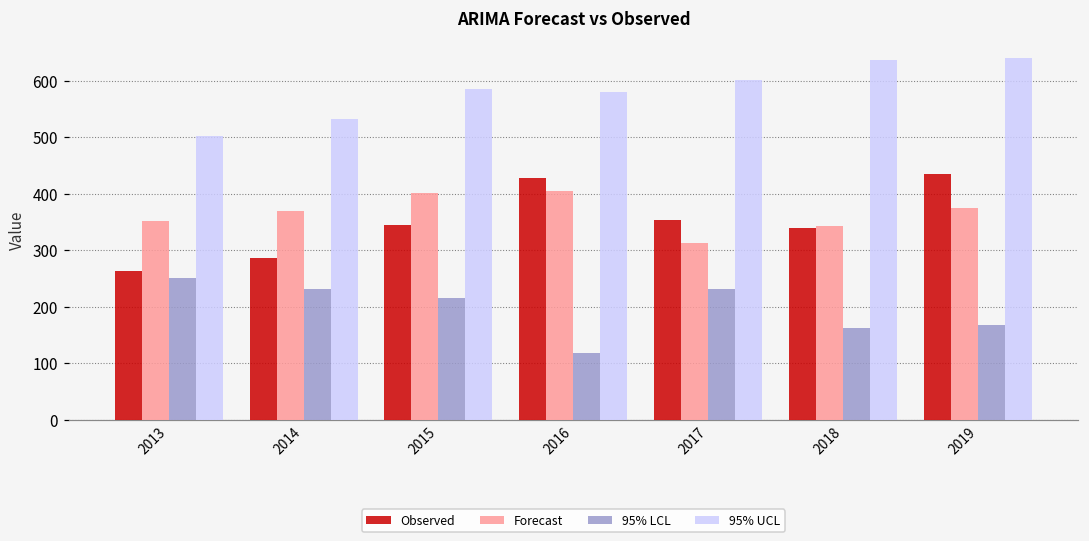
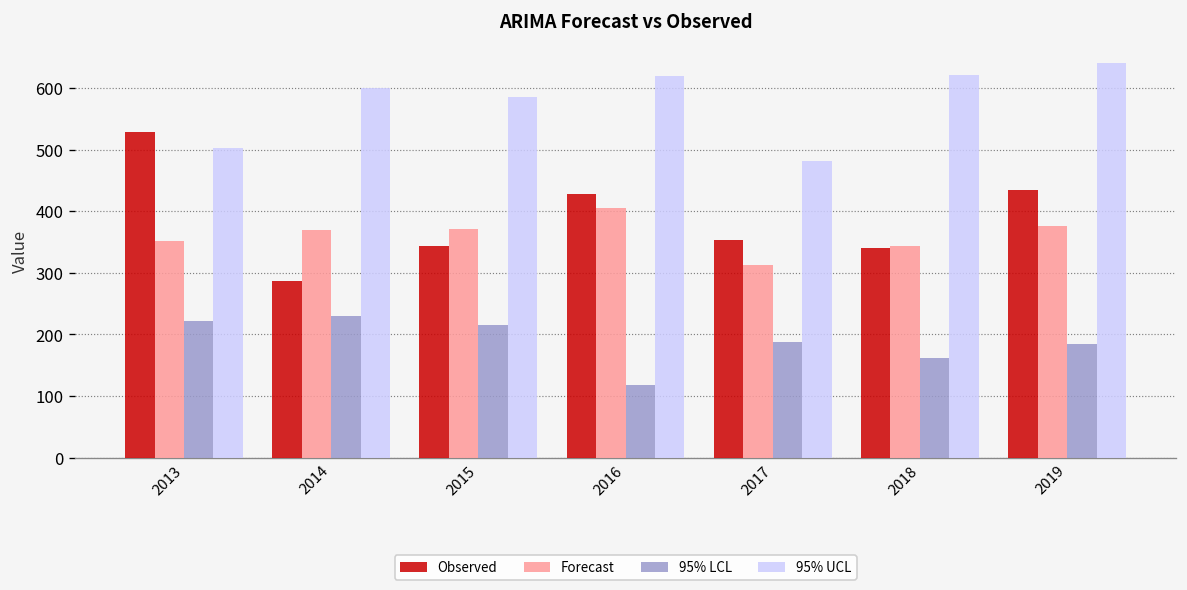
Observed, 2013: 260 -> 530
95% LCL, 2013: 250 -> 220
95% UCL, 2014: 530 -> 600
Forecast, 2015: 400 -> 370
95% UCL, 2016: 580 -> 620
95% LCL, 2017: 230 -> 190
95% UCL, 2017: 600 -> 480
95% UCL, 2018: 640 -> 620
95% LCL, 2019: 170 -> 180
